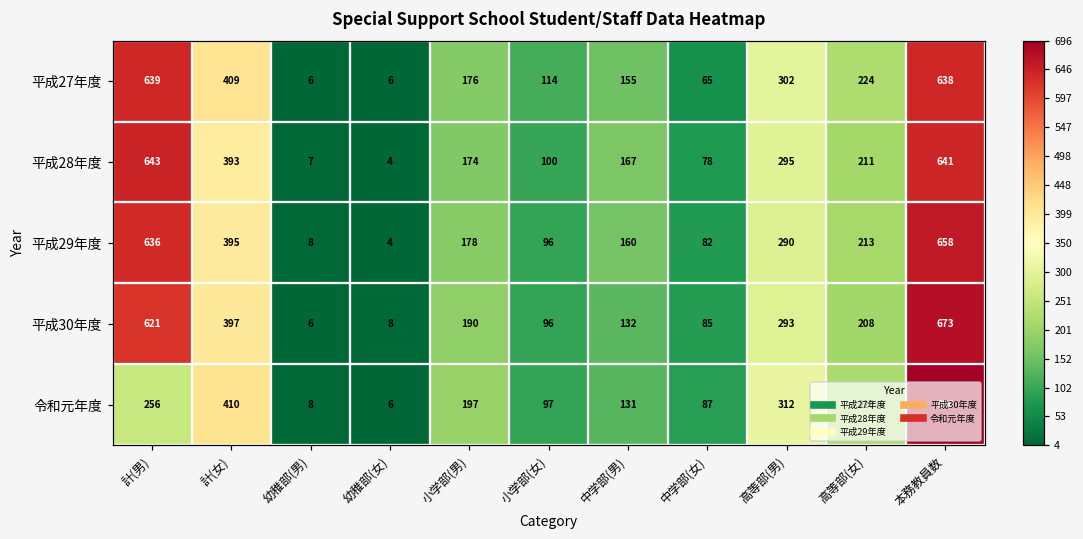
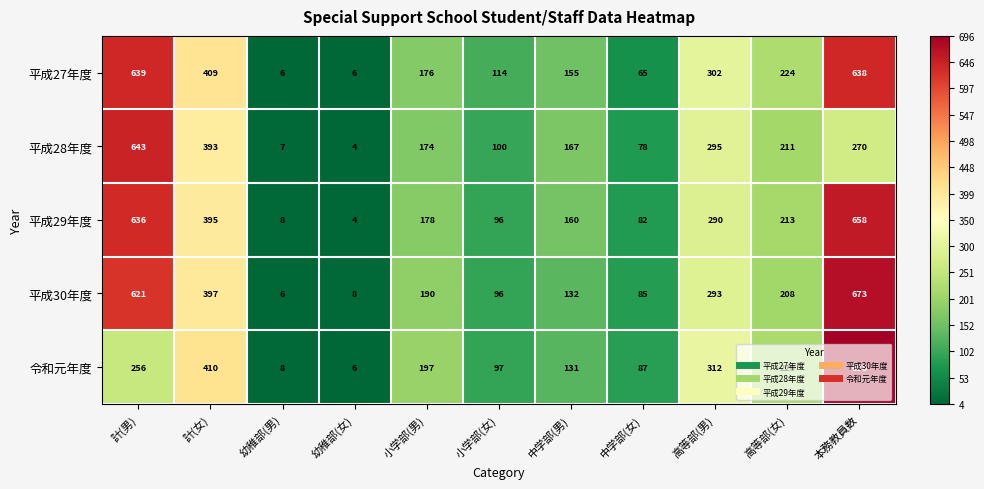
平成28年度, 本務教員数: 641 -> 270
